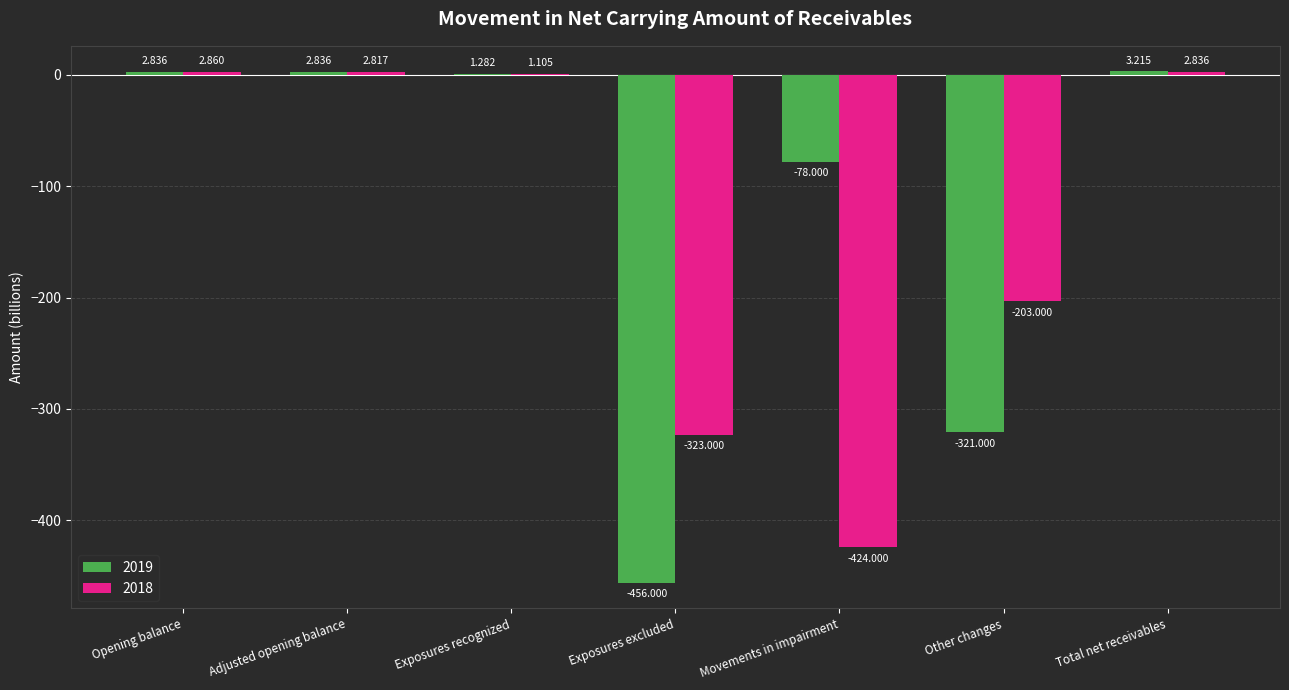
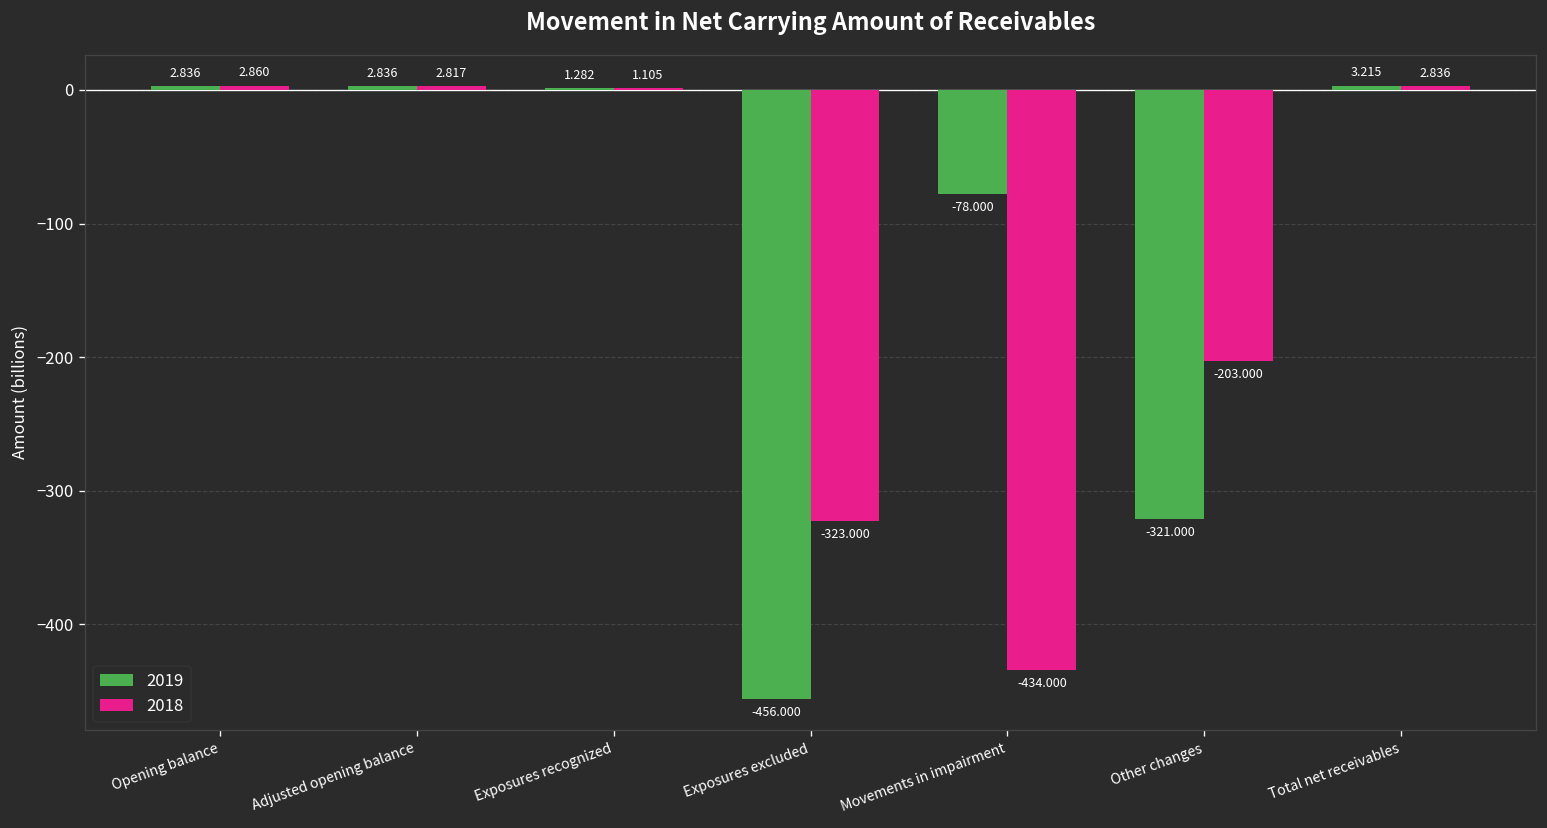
2018, Movements in impairment: -424.000 -> -434.000
